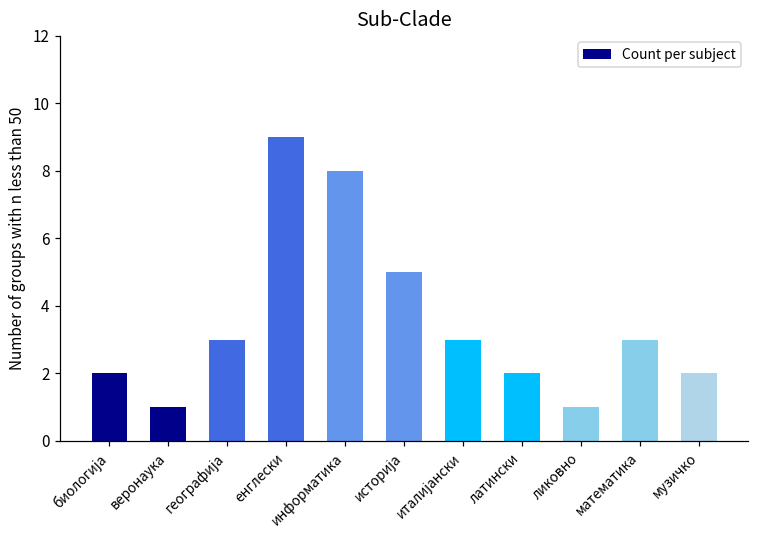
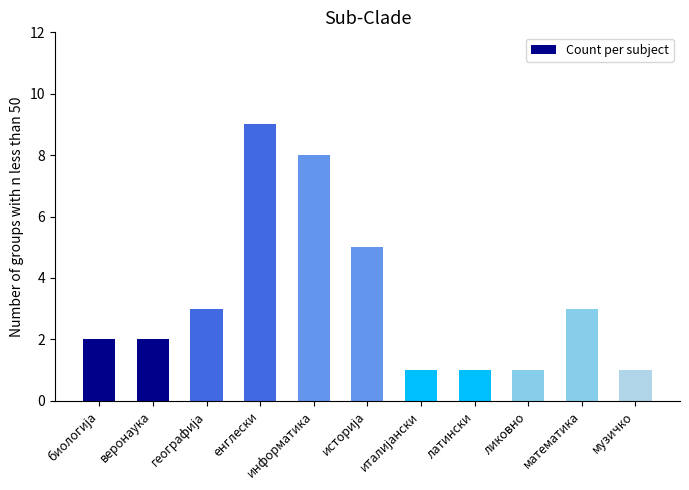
веронаука: 1 -> 2
италијански: 3 -> 1
латински: 2 -> 1
музичко: 2 -> 1
